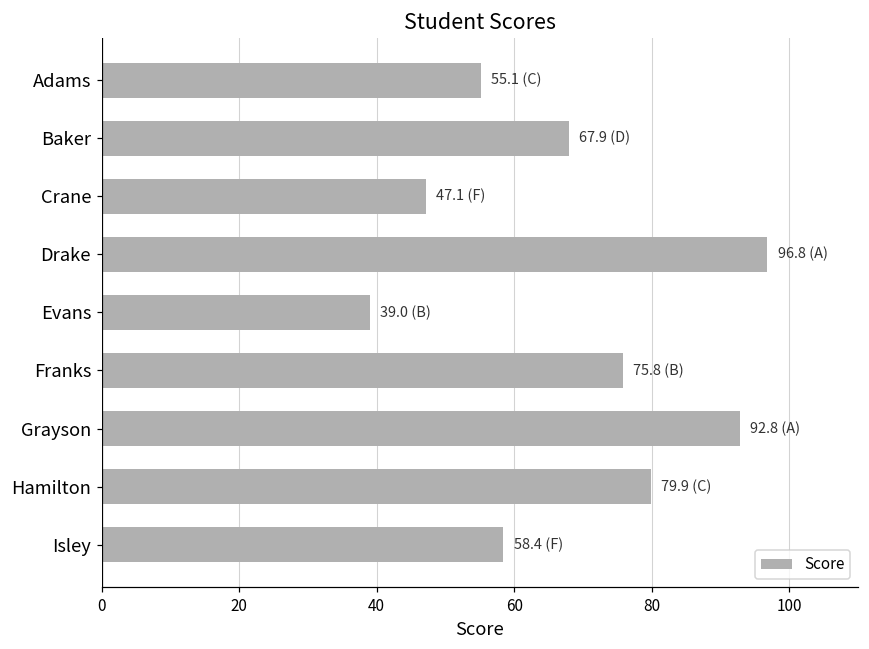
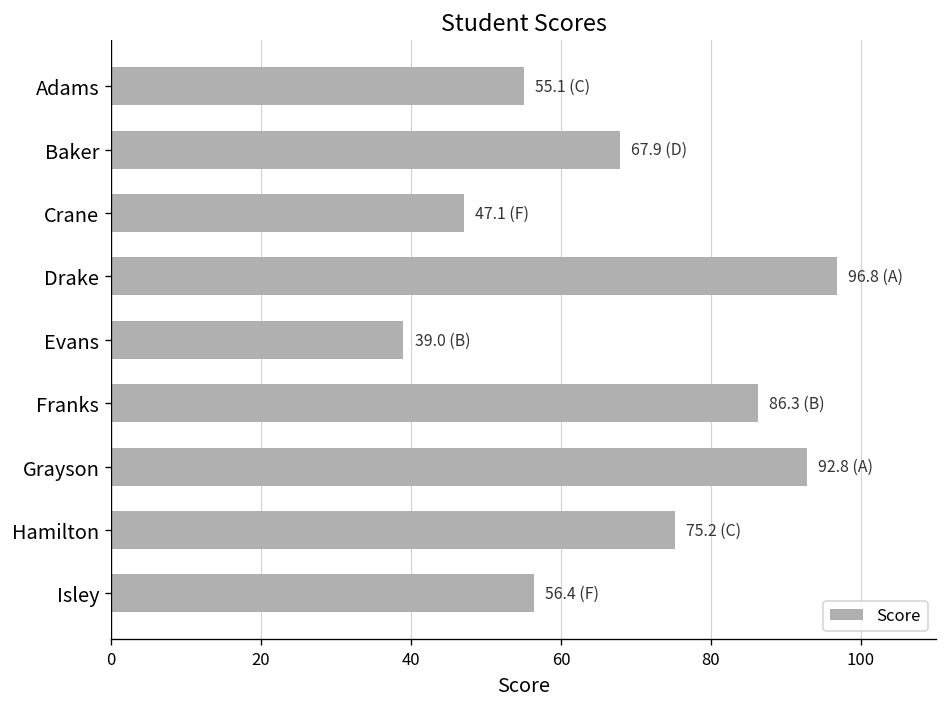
Franks: 75.8 -> 86.3
Hamilton: 79.9 -> 75.2
Isley: 58.4 -> 56.4
